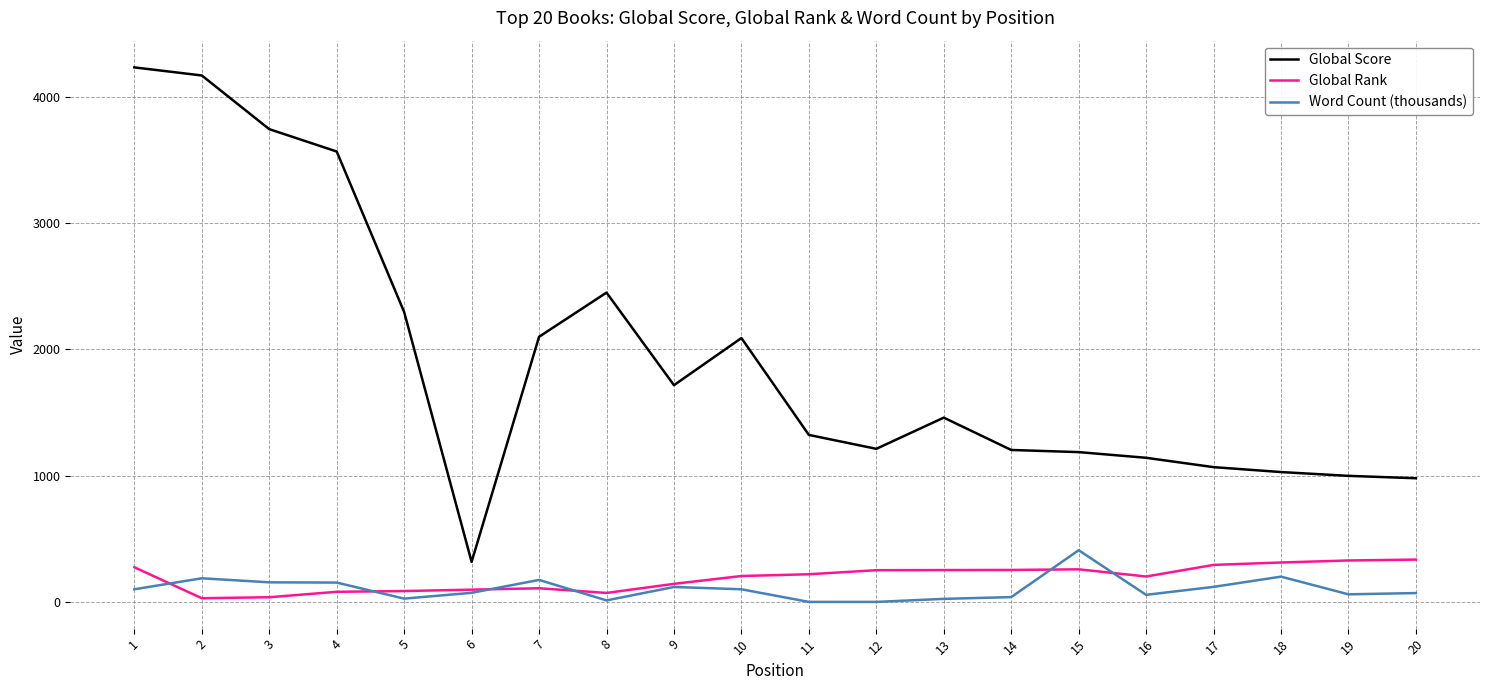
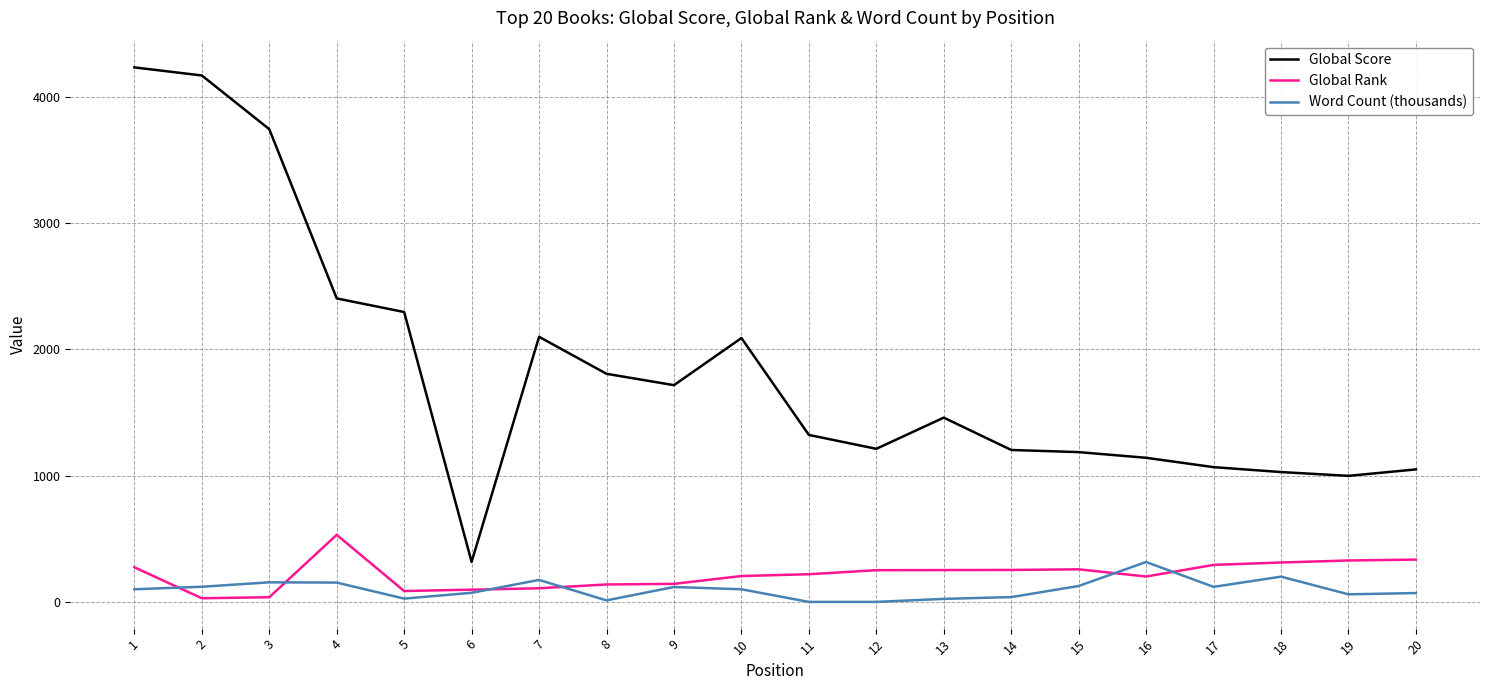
Word Count (thousands), 2: 190 -> 120
Global Score, 4: 3570 -> 2400
Global Rank, 4: 80 -> 530
Global Score, 8: 2450 -> 1810
Global Rank, 8: 70 -> 140
Word Count (thousands), 15: 410 -> 130
Word Count (thousands), 16: 60 -> 320
Global Score, 20: 980 -> 1050
